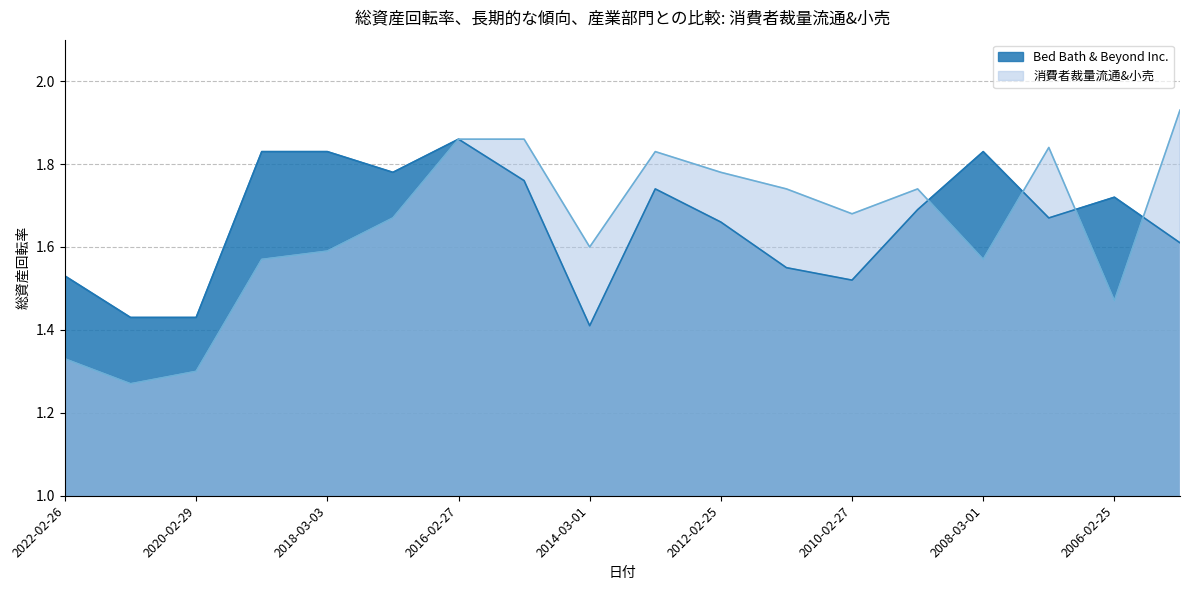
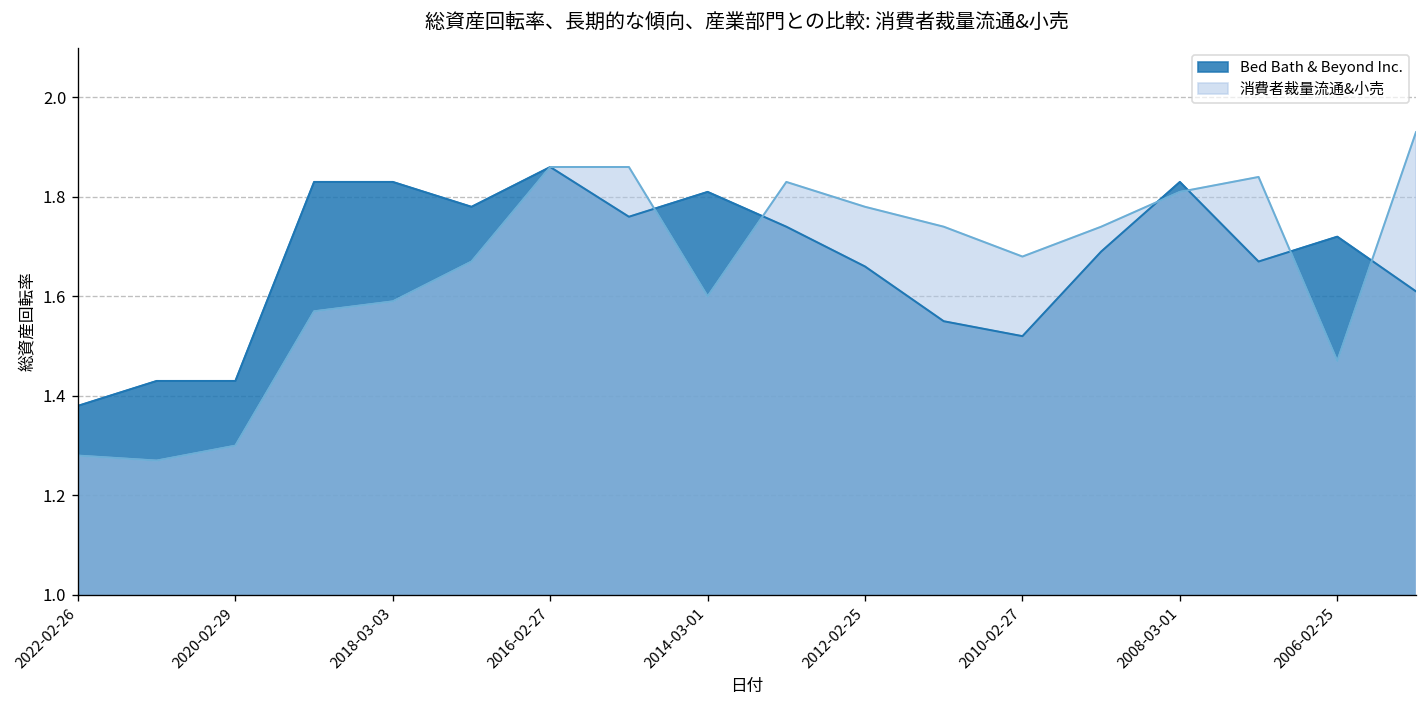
Bed Bath & Beyond Inc., 2022-02-26: 1.53 -> 1.38
消費者裁量流通&小売, 2022-02-26: 1.33 -> 1.28
Bed Bath & Beyond Inc., 2014-03-01: 1.41 -> 1.81
消費者裁量流通&小売, 2008-03-01: 1.57 -> 1.81
